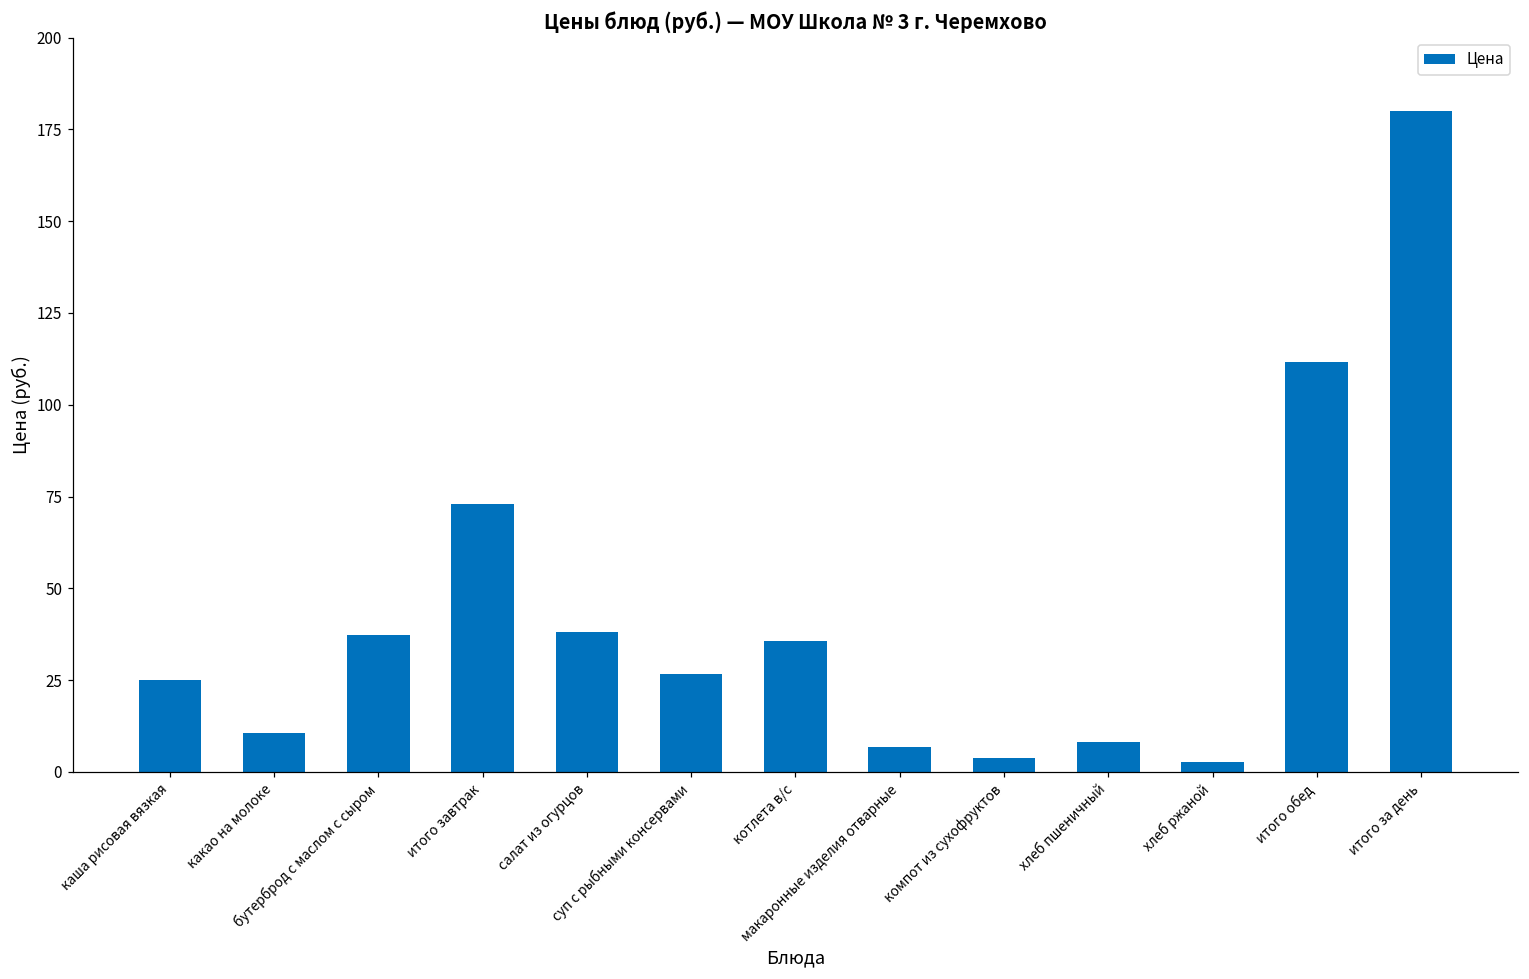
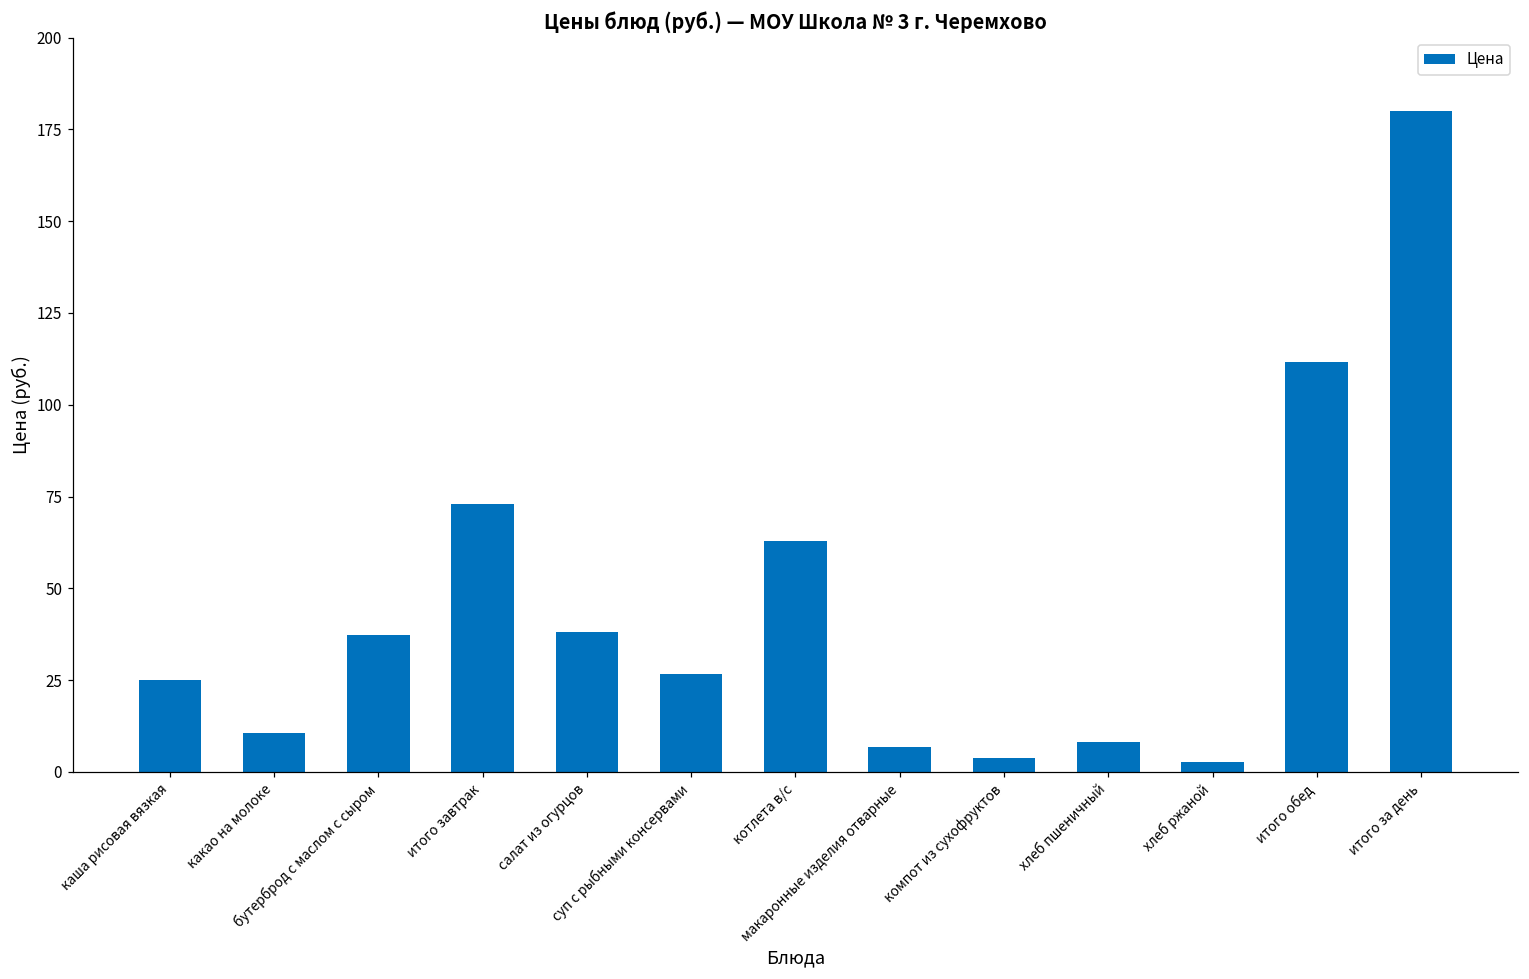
котлета в/с: 36 -> 63
